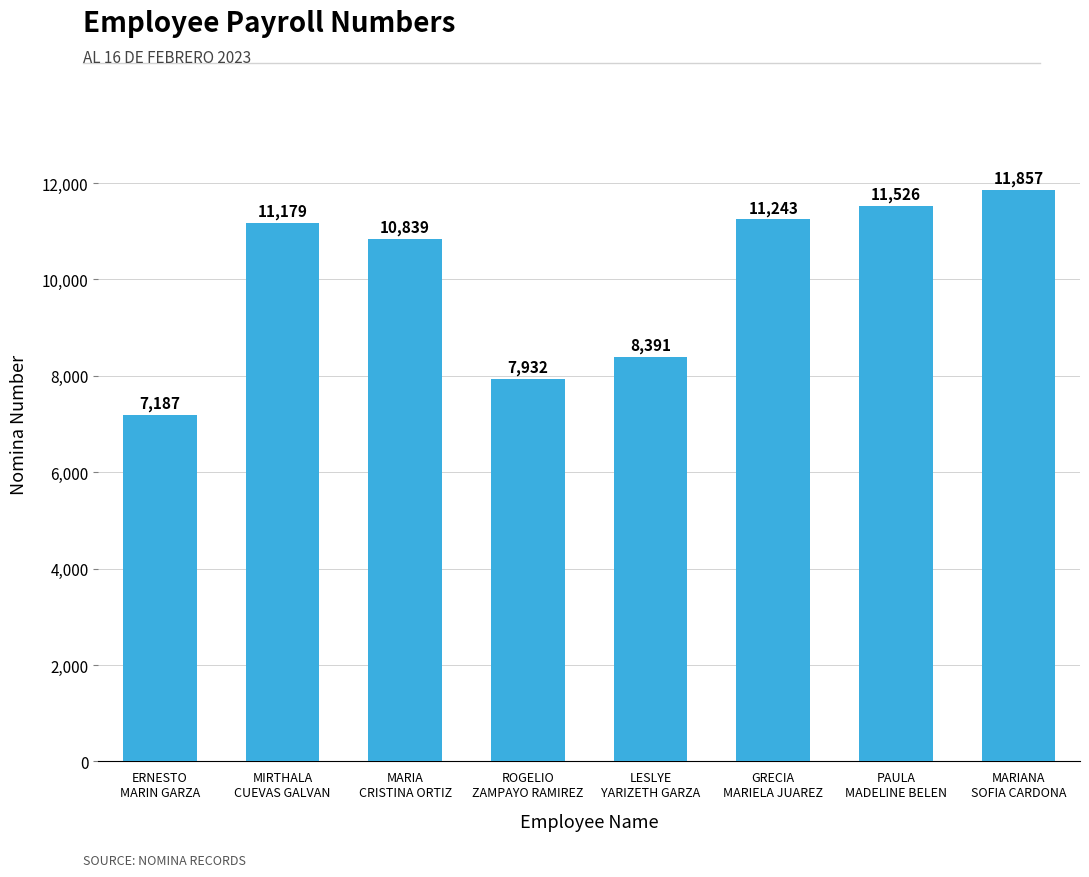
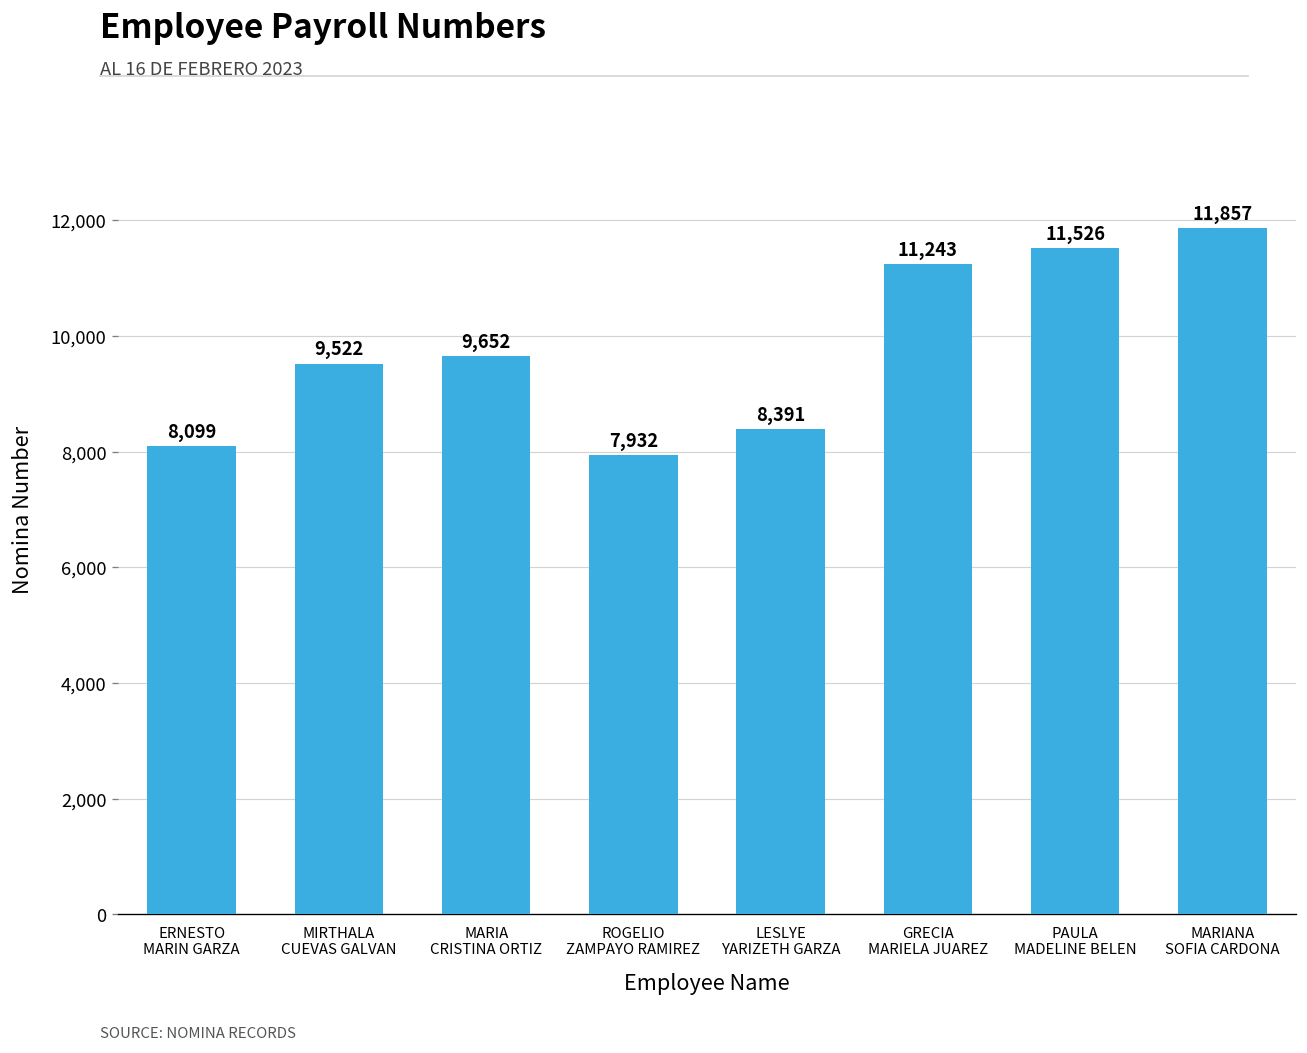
ERNESTO MARIN GARZA: 7,187 -> 8,099
MIRTHALA CUEVAS GALVAN: 11,179 -> 9,522
MARIA CRISTINA ORTIZ: 10,839 -> 9,652
